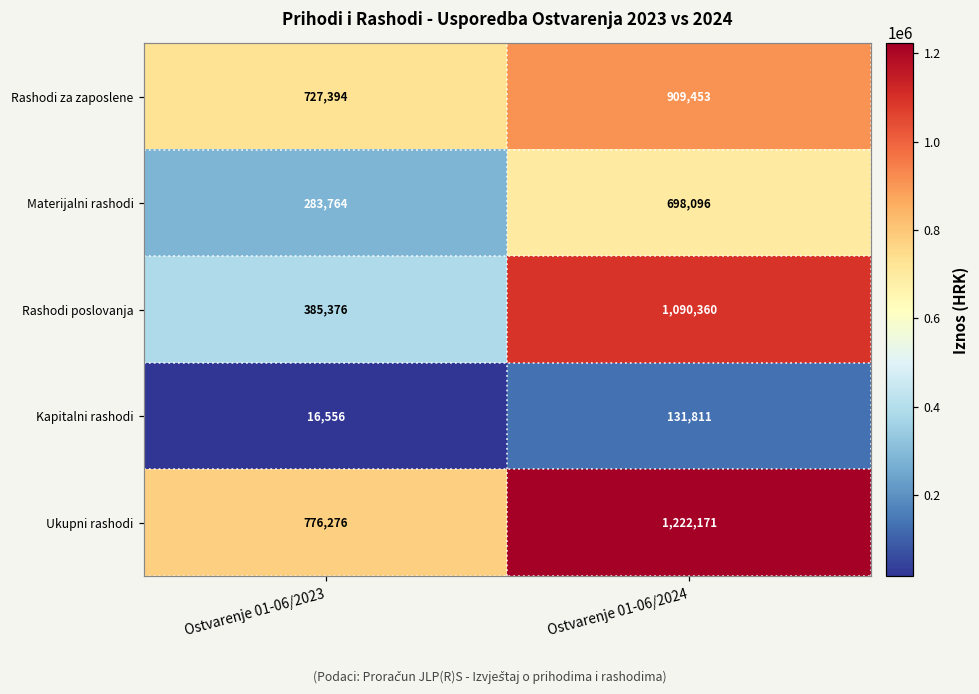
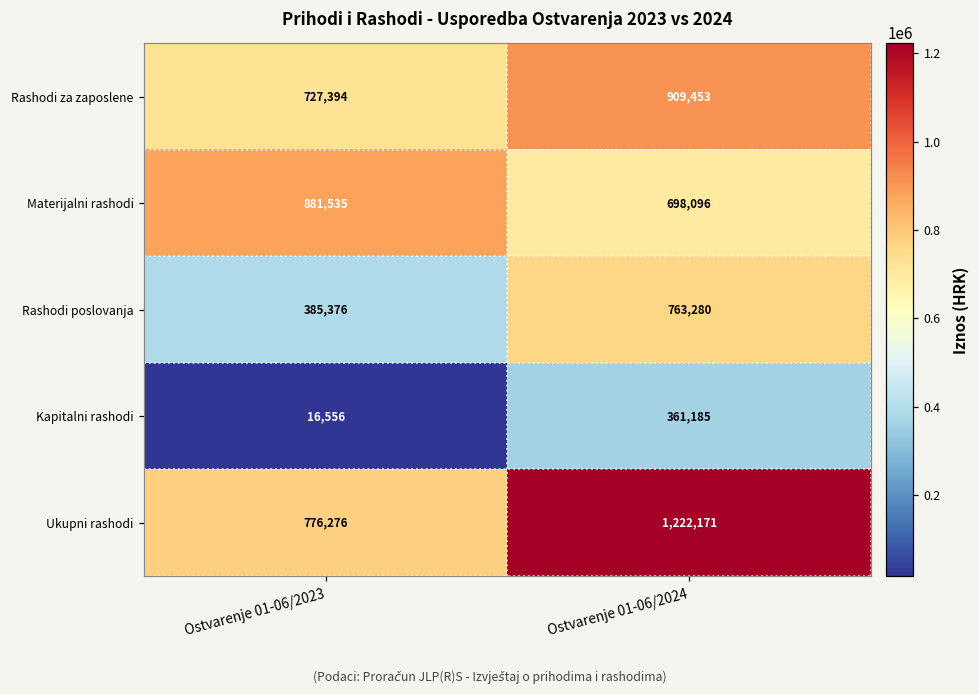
Materijalni rashodi, Ostvarenje 01-06/2023: 283,764 -> 881,535
Rashodi poslovanja, Ostvarenje 01-06/2024: 1,090,360 -> 763,280
Kapitalni rashodi, Ostvarenje 01-06/2024: 131,811 -> 361,185
